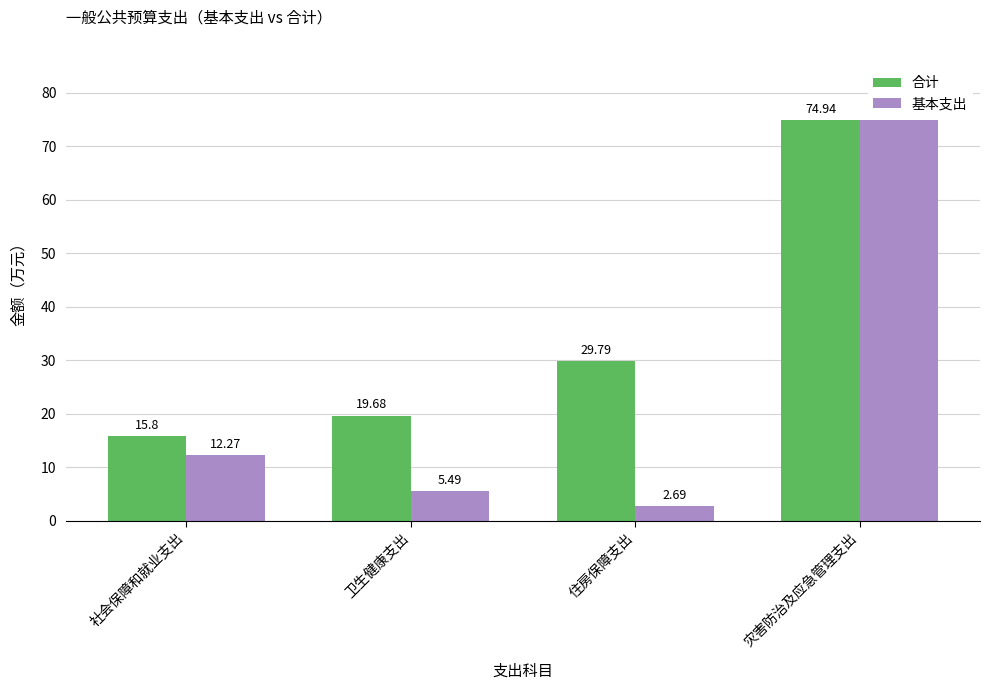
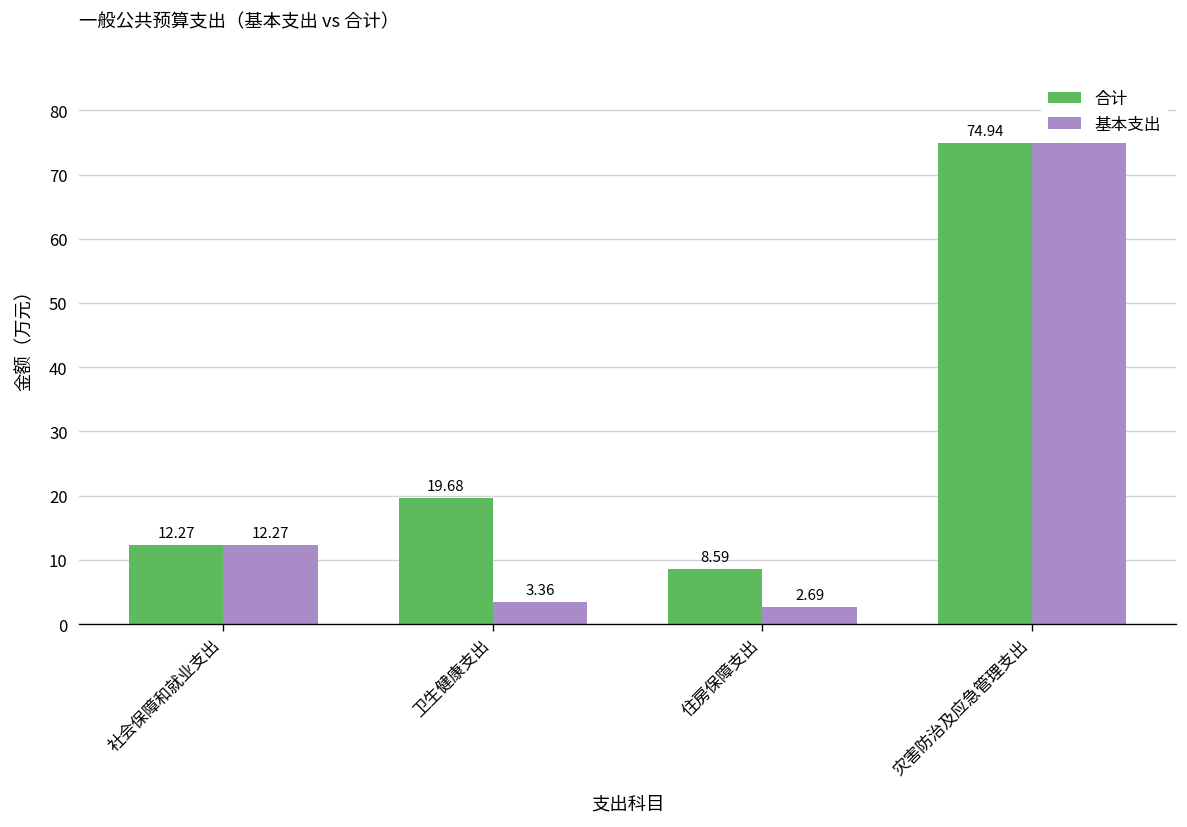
合计, 社会保障和就业支出: 15.8 -> 12.27
基本支出, 卫生健康支出: 5.49 -> 3.36
合计, 住房保障支出: 29.79 -> 8.59
